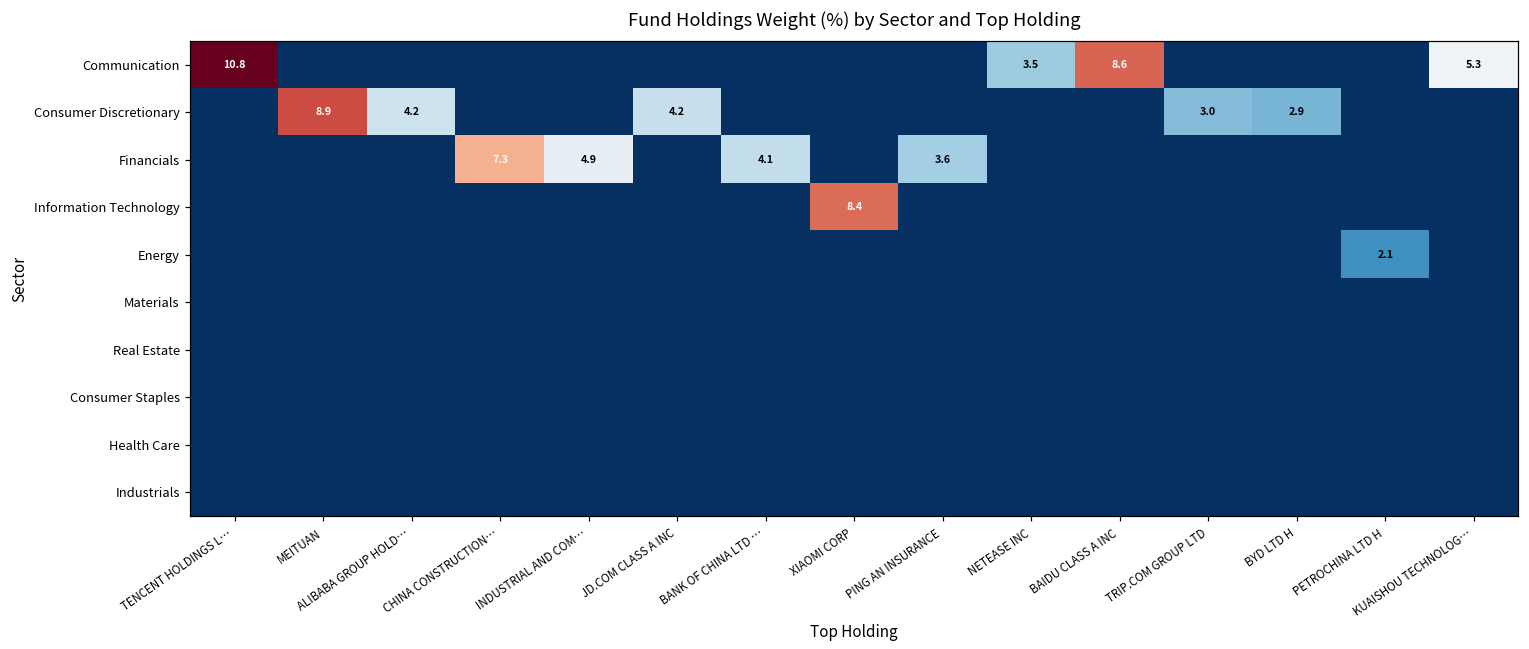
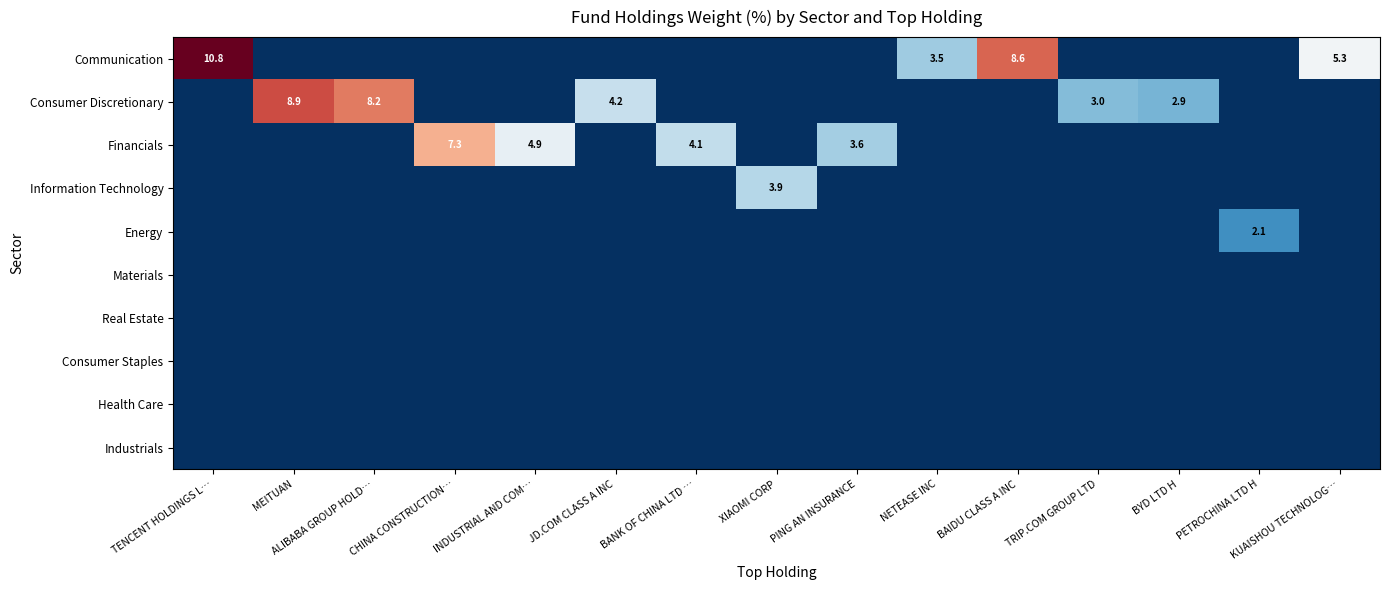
Consumer Discretionary, ALIBABA GROUP HOLD…: 4.2 -> 8.2
Information Technology, XIAOMI CORP: 8.4 -> 3.9
